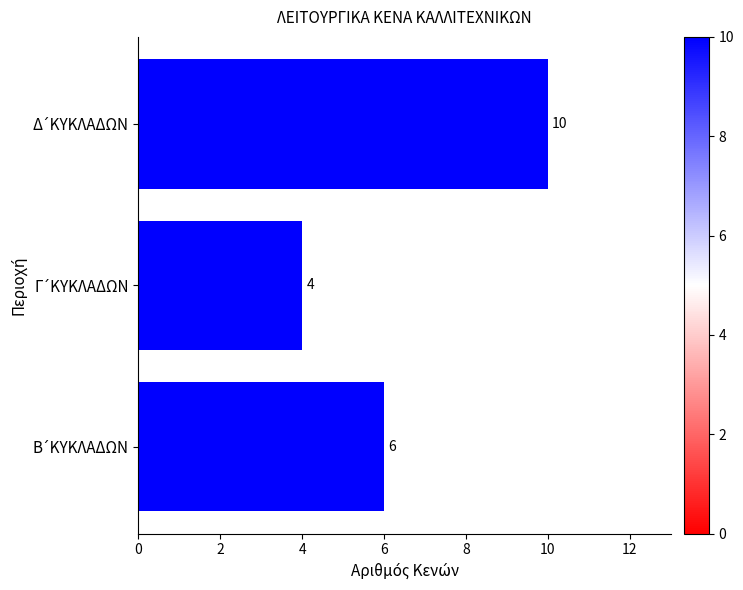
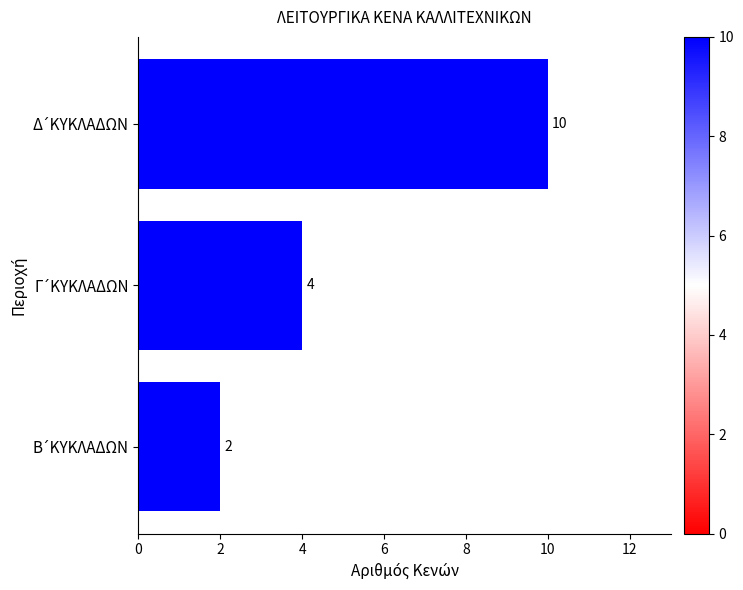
Β΄ΚΥΚΛΑΔΩΝ: 6 -> 2
